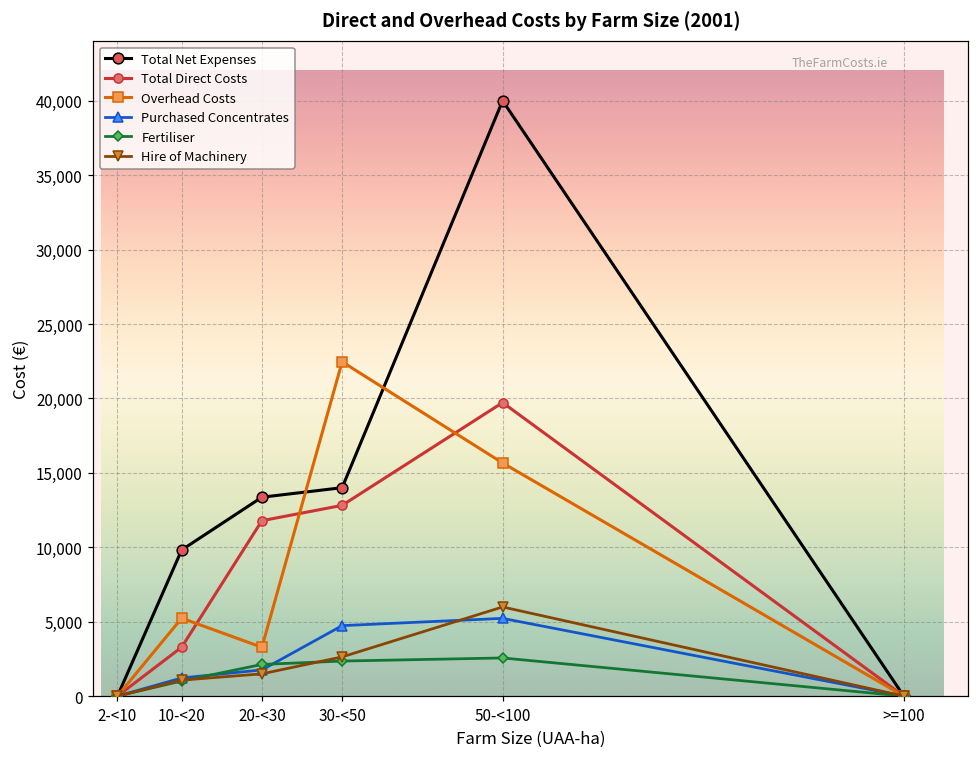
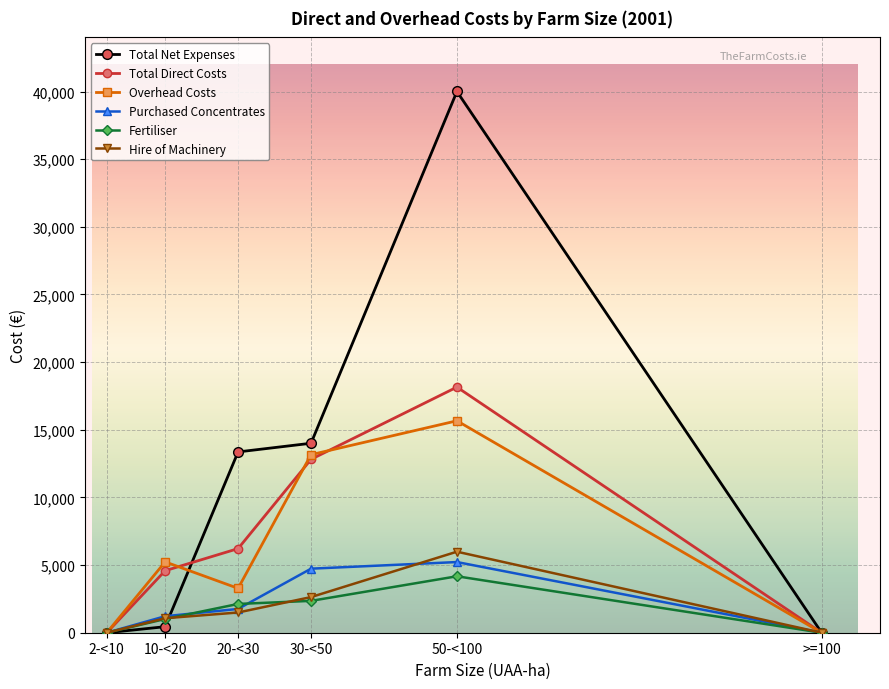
Total Net Expenses, 10-<20: 9,800 -> 400
Total Direct Costs, 10-<20: 3,300 -> 4,600
Total Direct Costs, 20-<30: 11,800 -> 6,200
Overhead Costs, 30-<50: 22,500 -> 13,200
Total Direct Costs, 50-<100: 19,700 -> 18,200
Fertiliser, 50-<100: 2,600 -> 4,200
